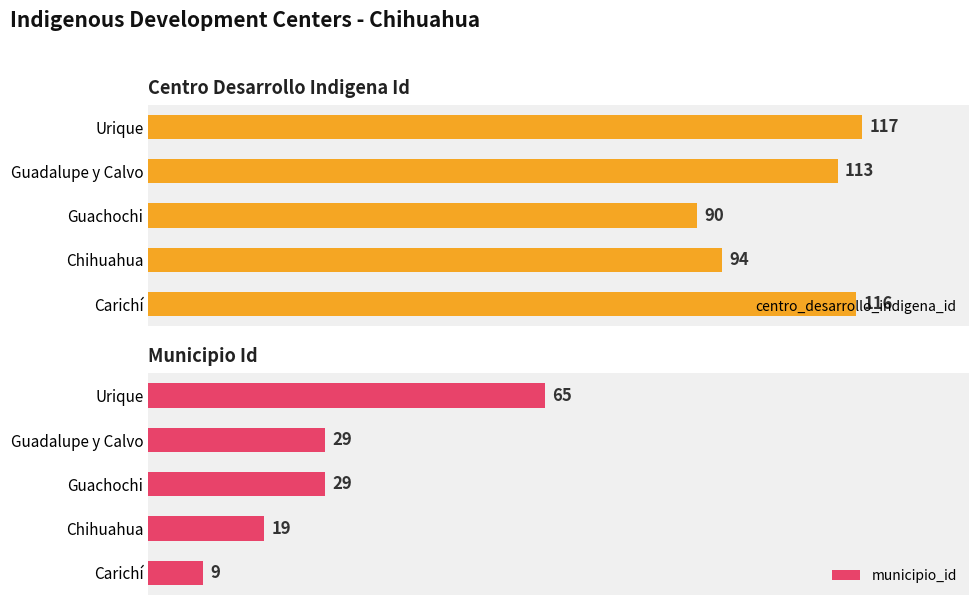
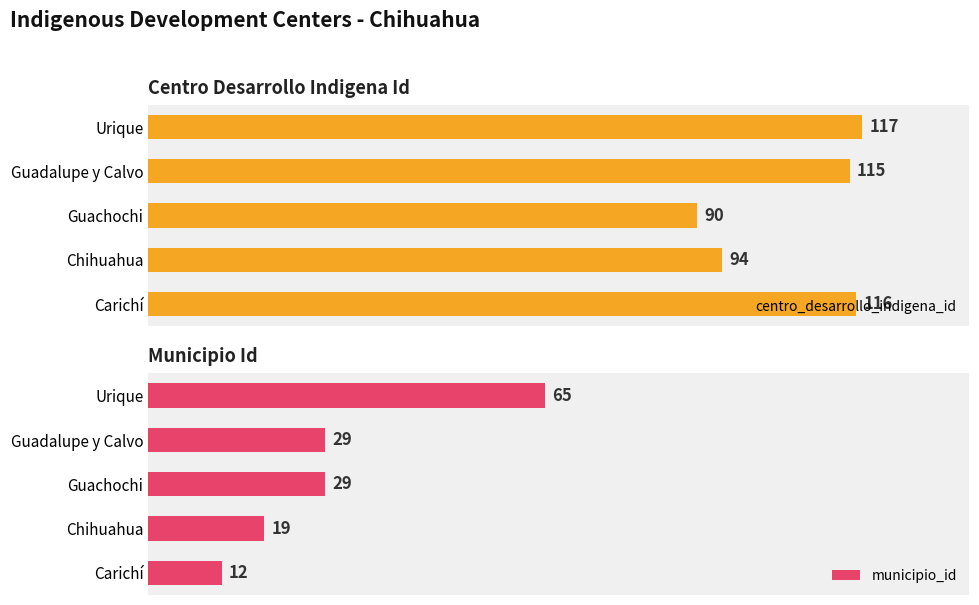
Centro Desarrollo Indigena Id, Guadalupe y Calvo: 113 -> 115
Municipio Id, Carichí: 9 -> 12
